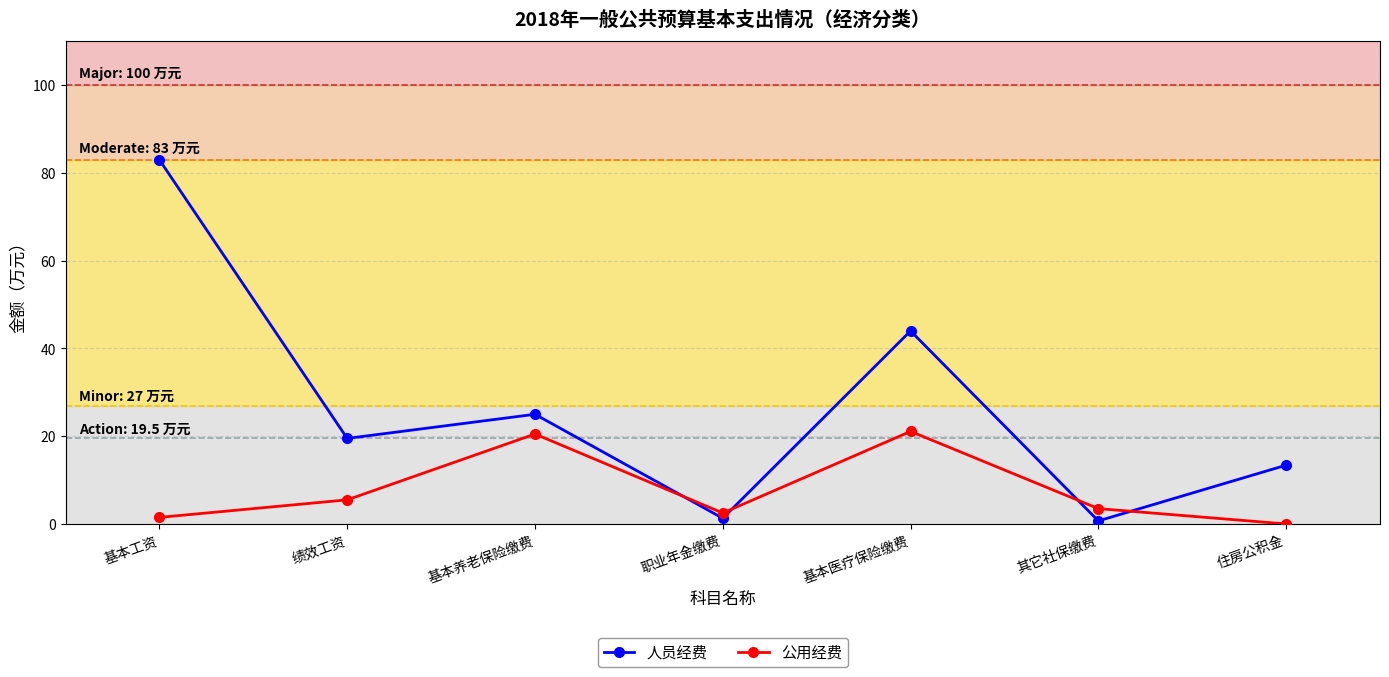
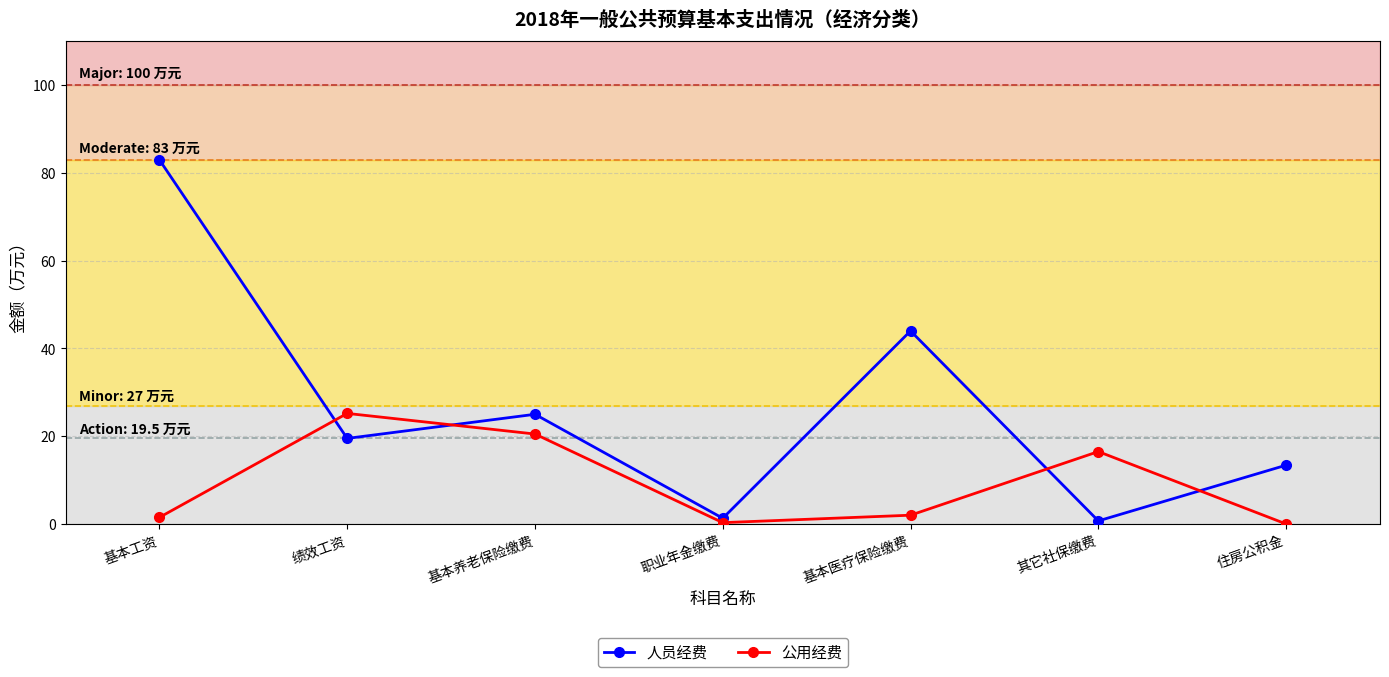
公用经费, 绩效工资: 6 -> 25
公用经费, 职业年金缴费: 3 -> 0
公用经费, 基本医疗保险缴费: 21 -> 2
公用经费, 其它社保缴费: 4 -> 17
